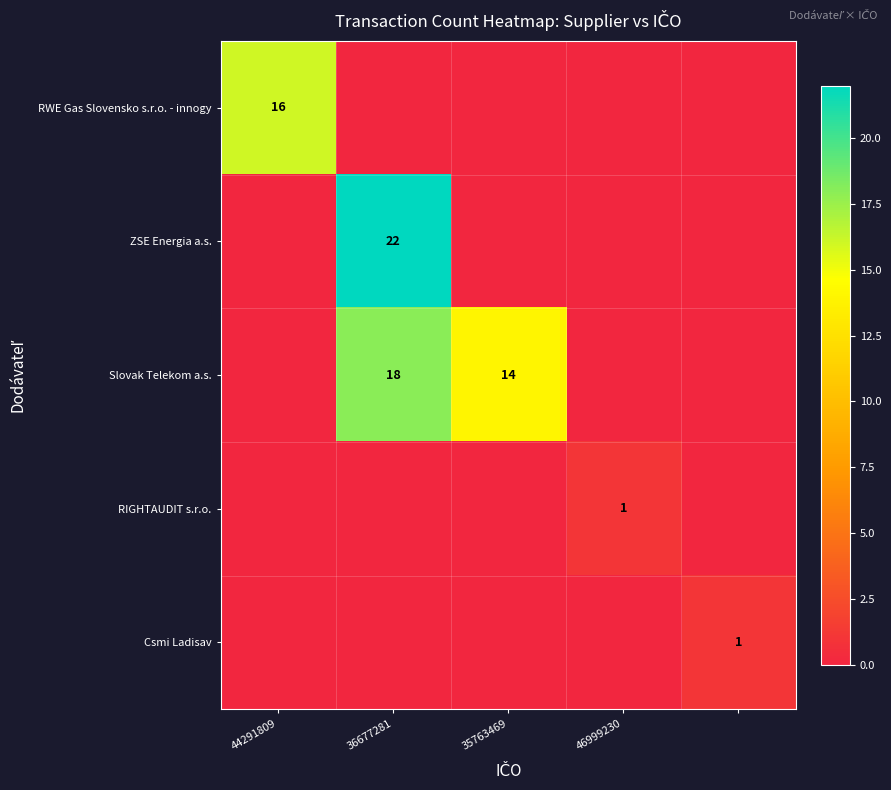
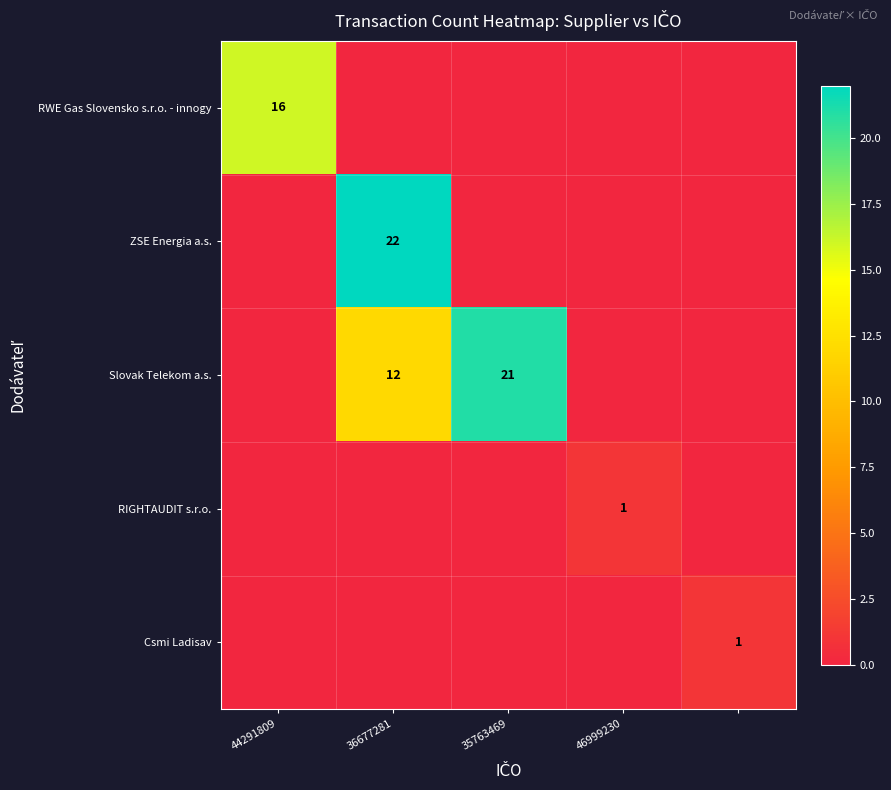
Slovak Telekom a.s., 36677281: 18 -> 12
Slovak Telekom a.s., 35763469: 14 -> 21
